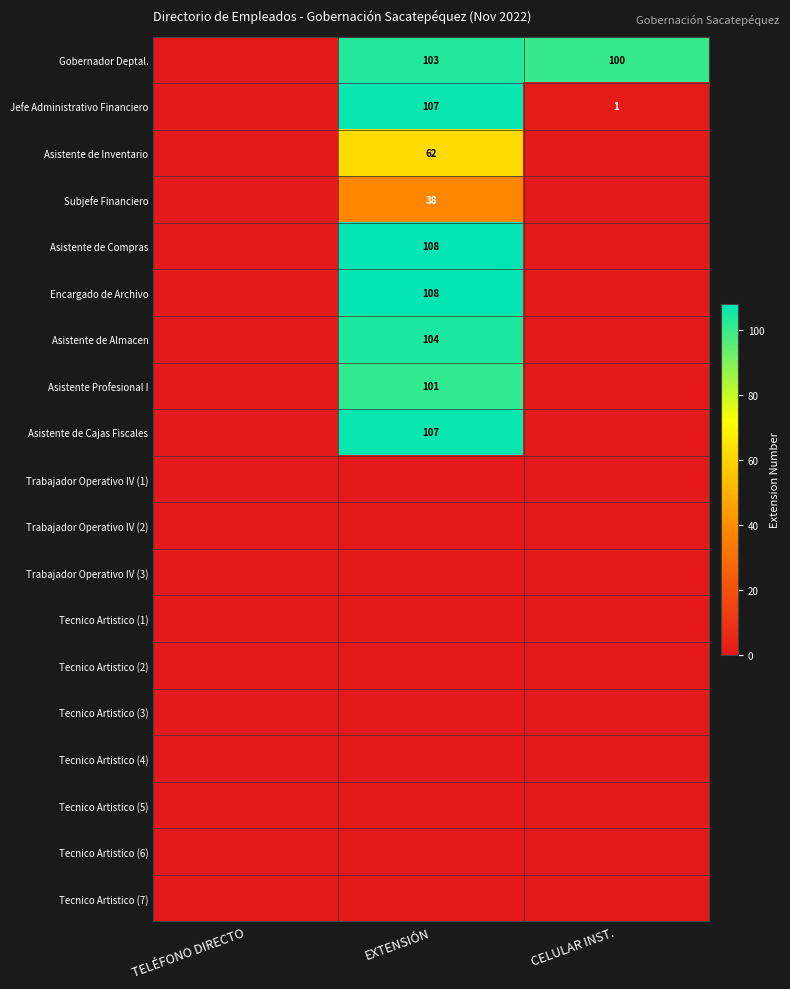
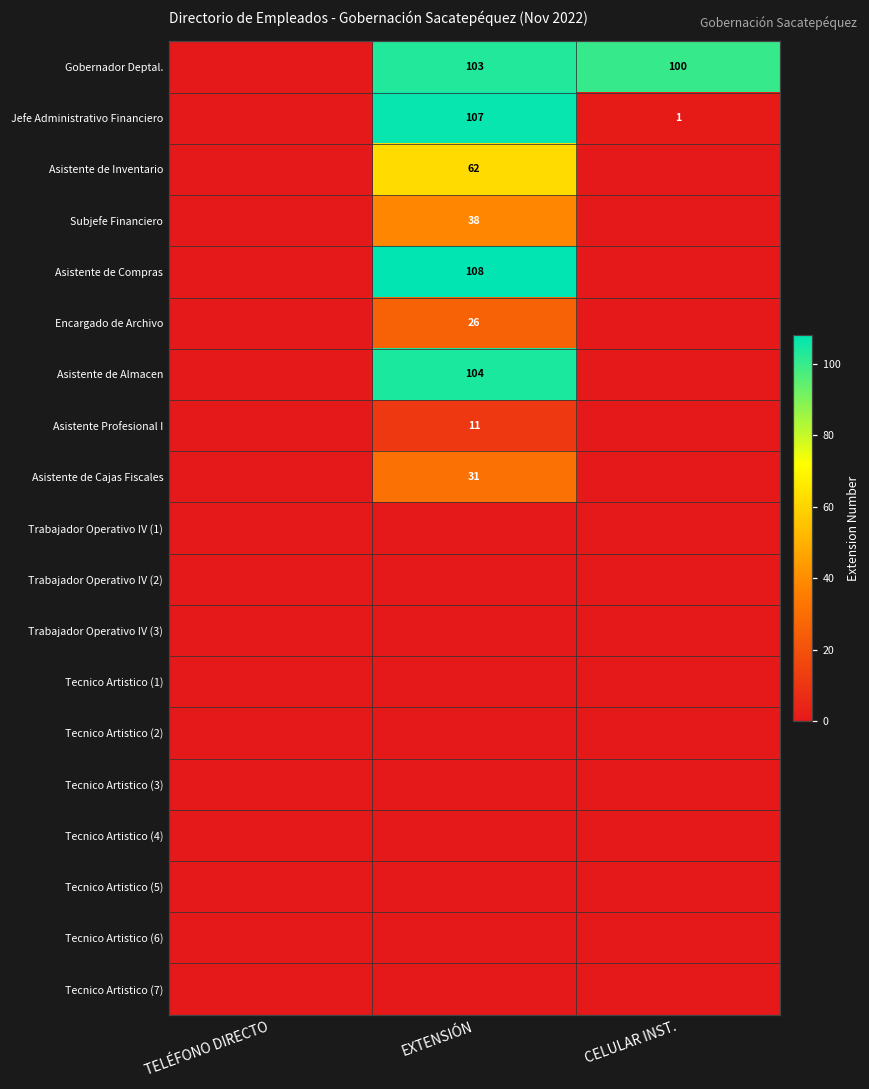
Encargado de Archivo, EXTENSIÓN: 108 -> 26
Asistente Profesional I, EXTENSIÓN: 101 -> 11
Asistente de Cajas Fiscales, EXTENSIÓN: 107 -> 31
